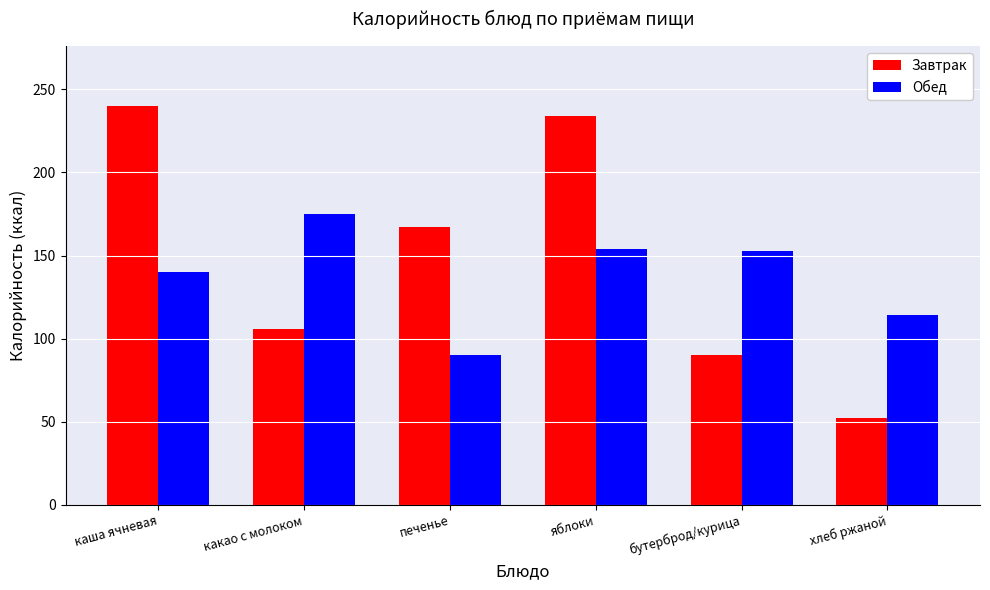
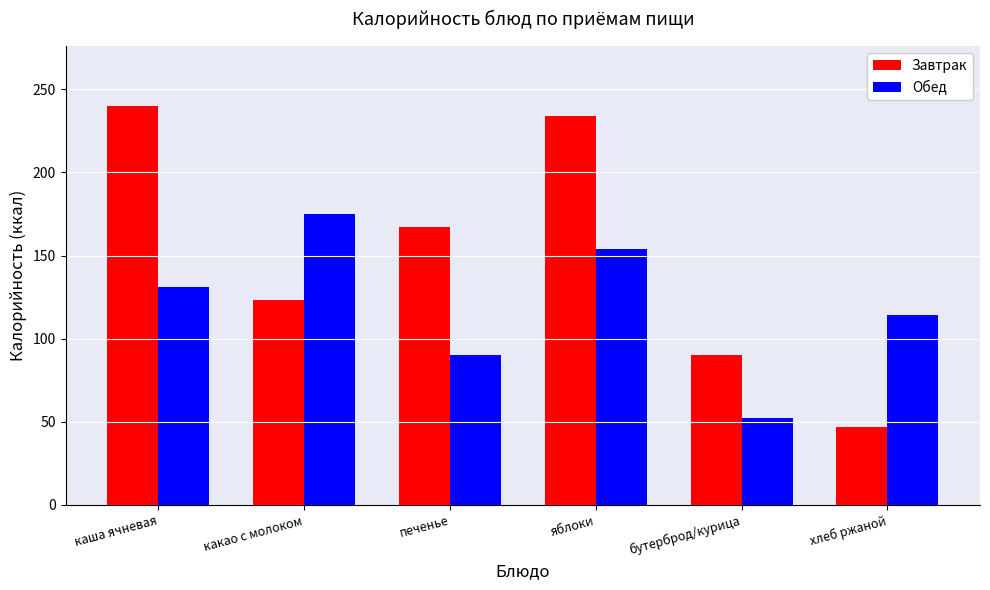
Обед, каша ячневая: 140 -> 131
Завтрак, какао с молоком: 106 -> 123
Обед, бутерброд/курица: 153 -> 52
Завтрак, хлеб ржаной: 52 -> 47
